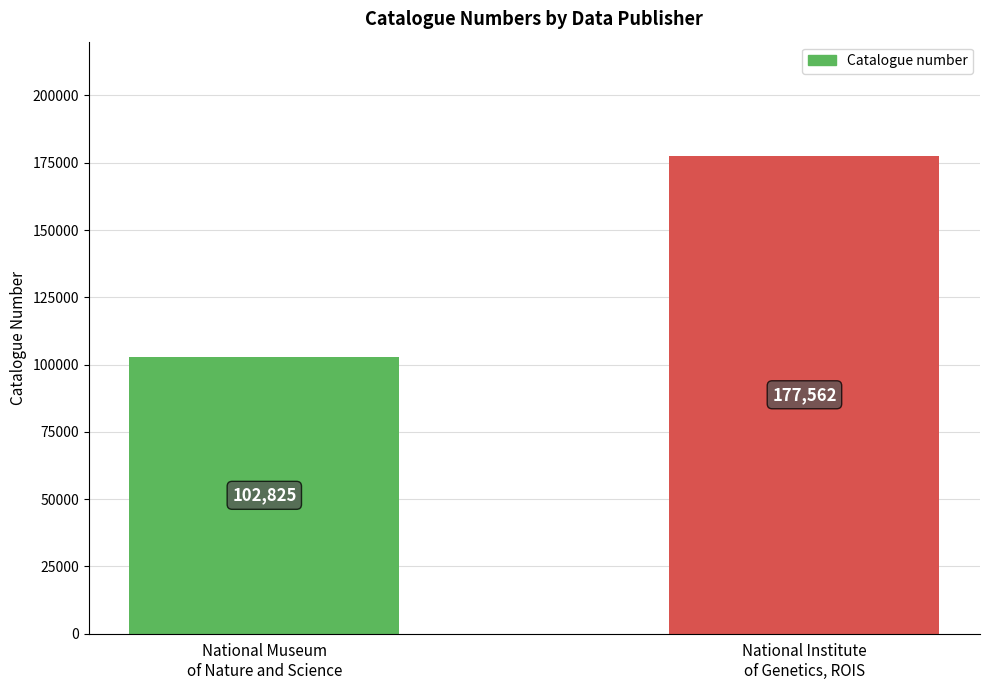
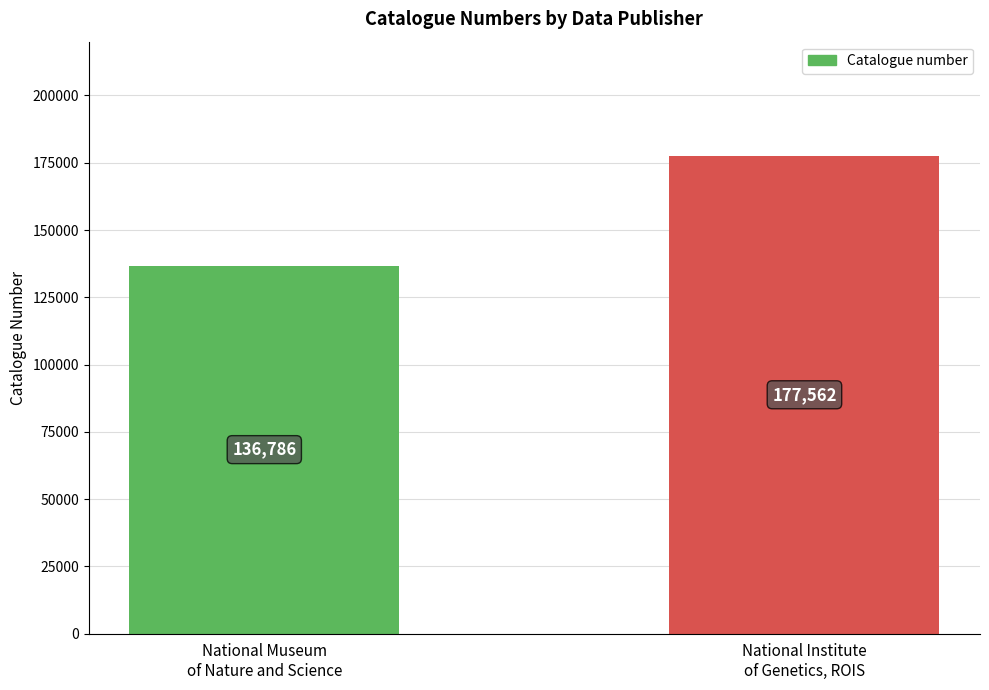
National Museum of Nature and Science: 102,825 -> 136,786
